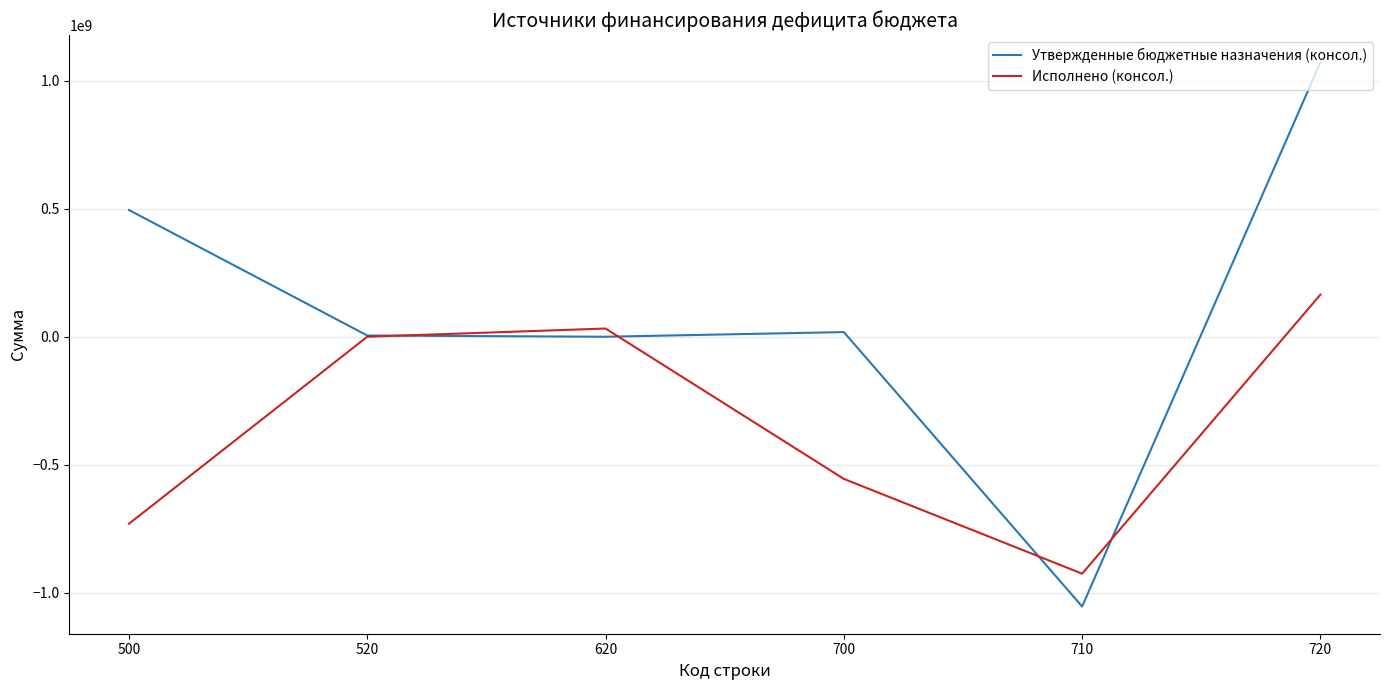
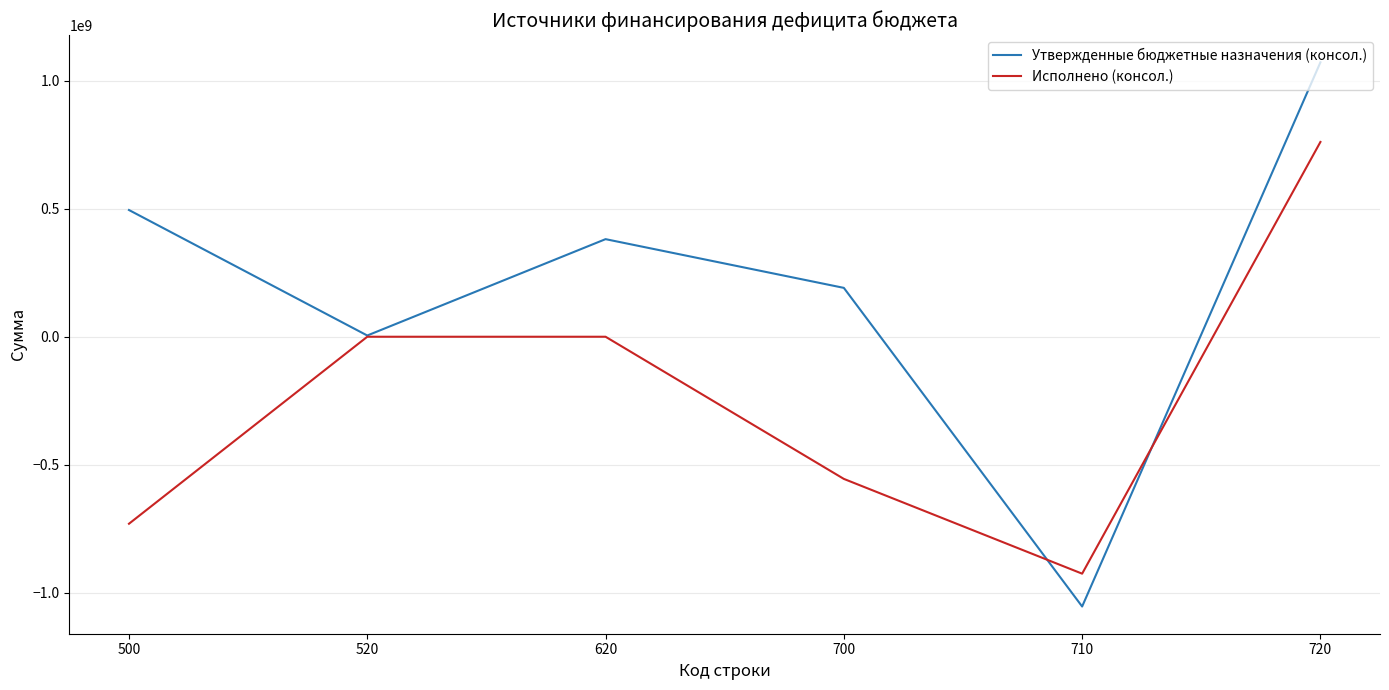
Утвержденные бюджетные назначения (консол.), 620: 0 -> 380000000
Исполнено (консол.), 620: 30000000 -> 0
Утвержденные бюджетные назначения (консол.), 700: 20000000 -> 190000000
Исполнено (консол.), 720: 160000000 -> 760000000
